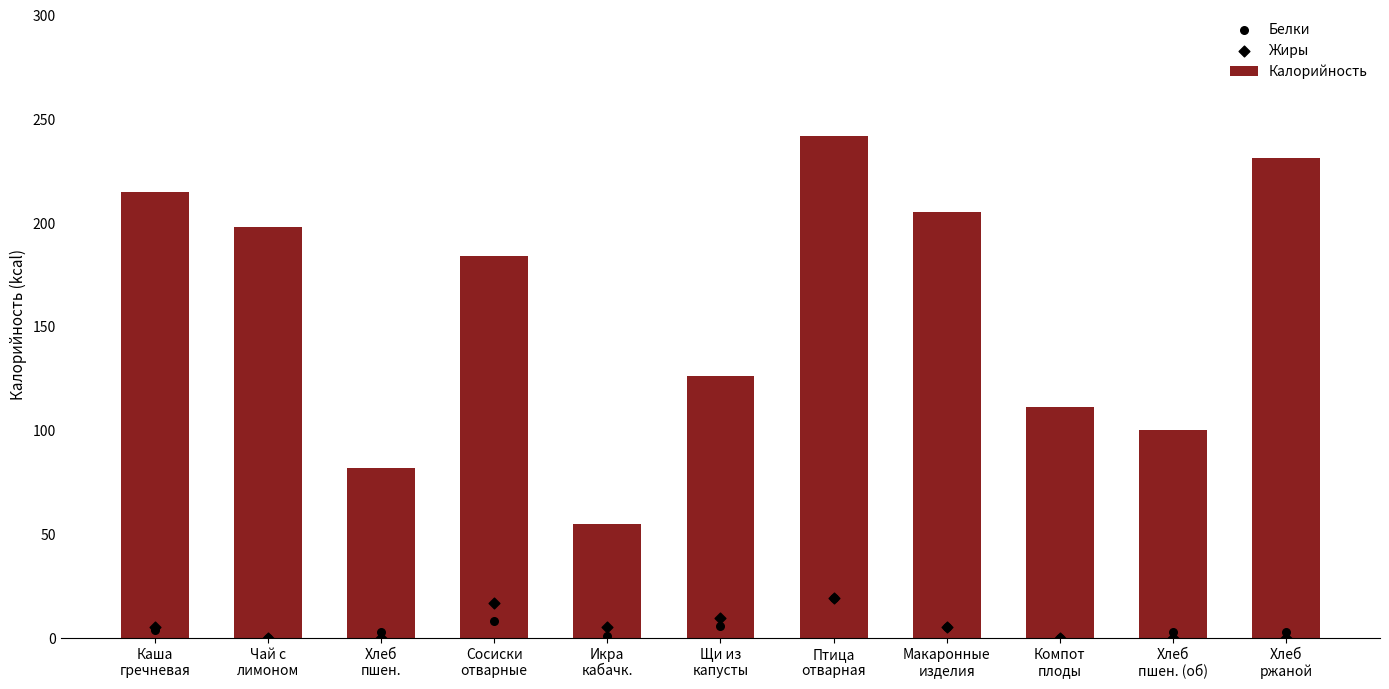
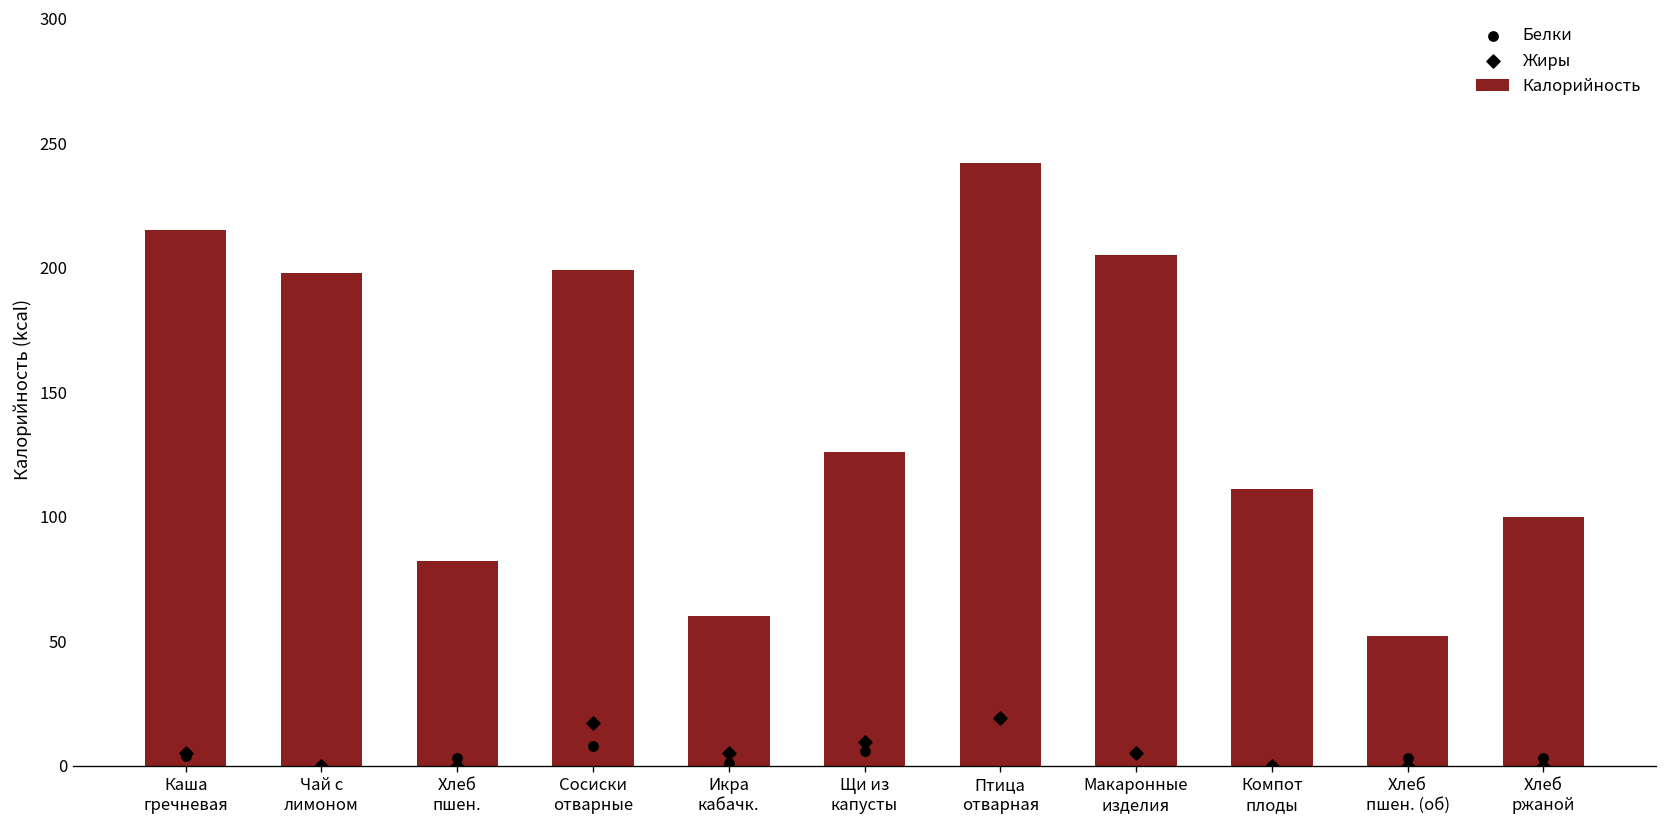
Калорийность, Сосиски отварные: 184 -> 199
Калорийность, Икра кабачк.: 55 -> 60
Калорийность, Хлеб пшен. (об): 100 -> 52
Калорийность, Хлеб ржаной: 231 -> 100
